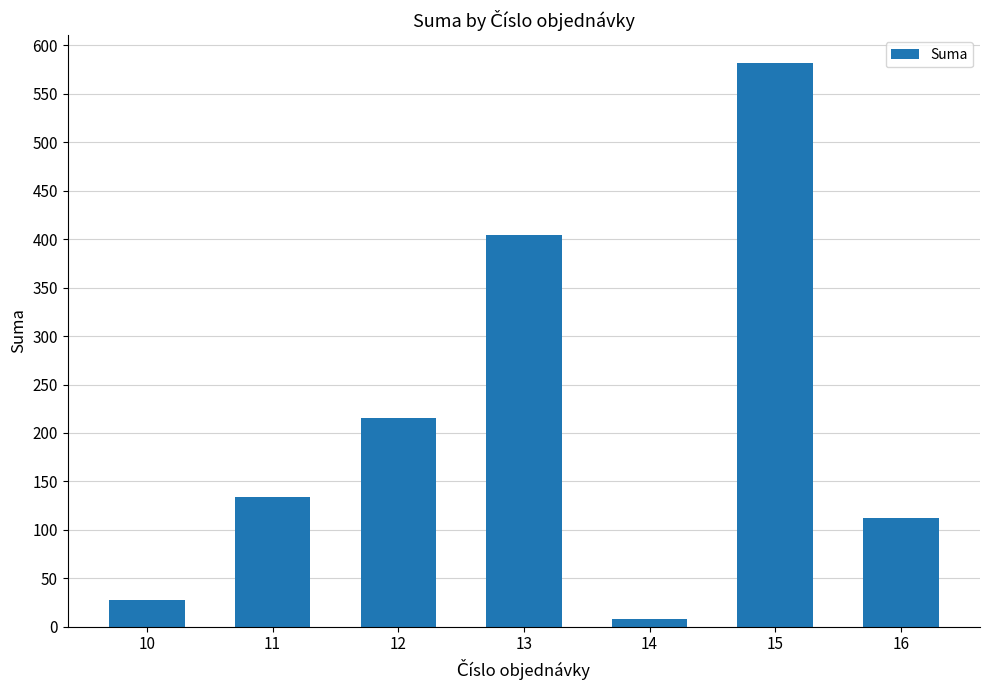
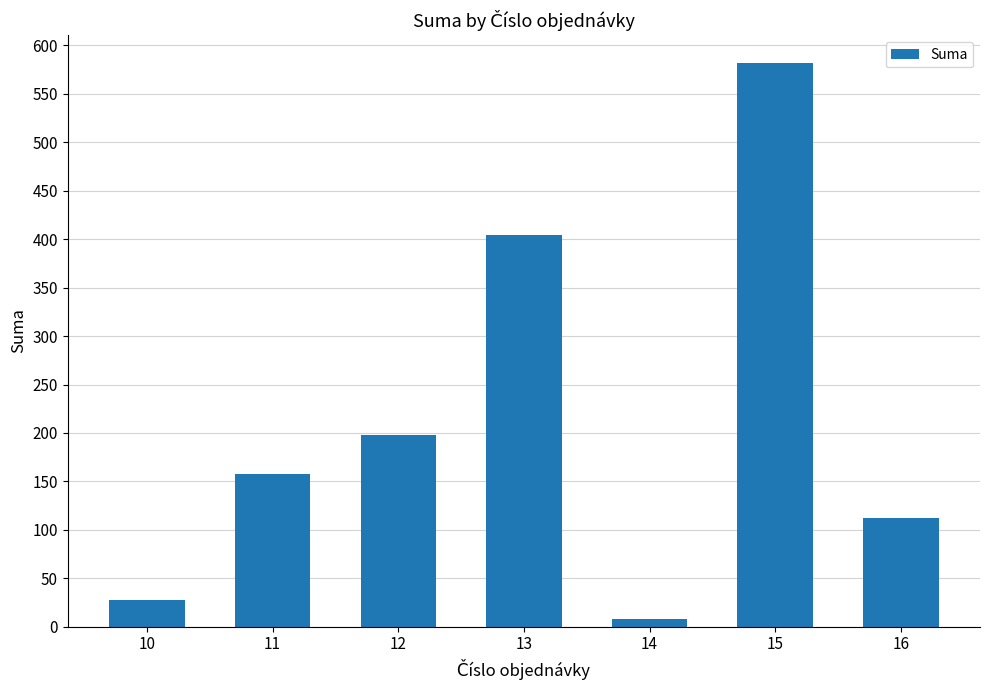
11: 130 -> 160
12: 220 -> 200
